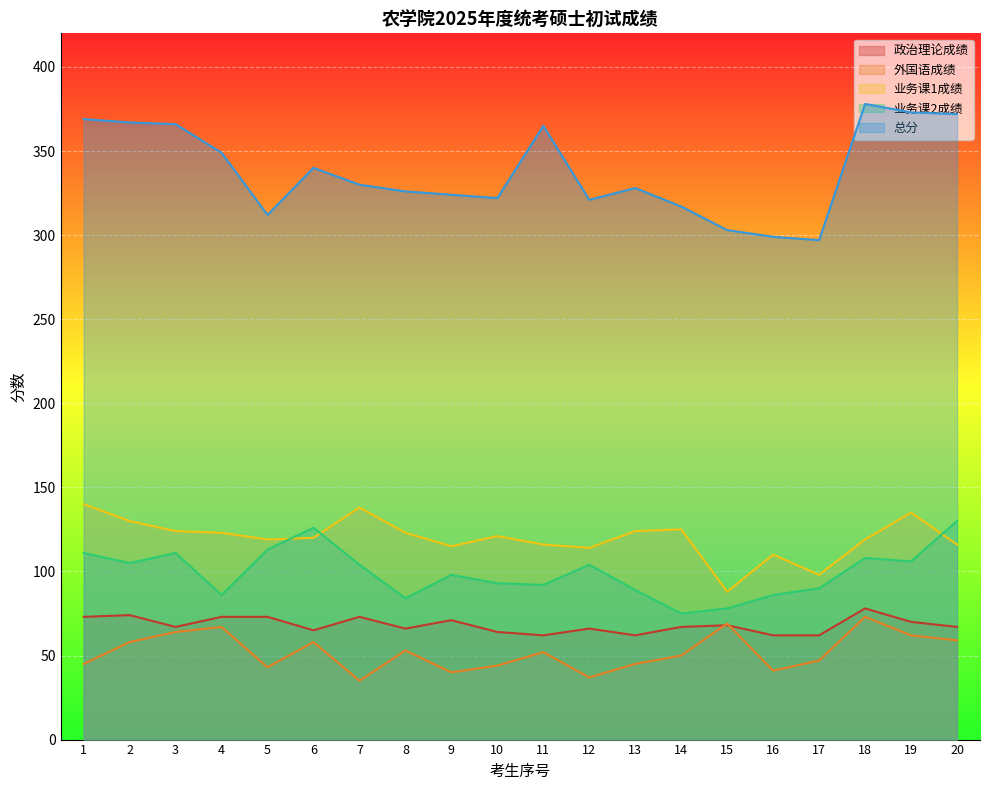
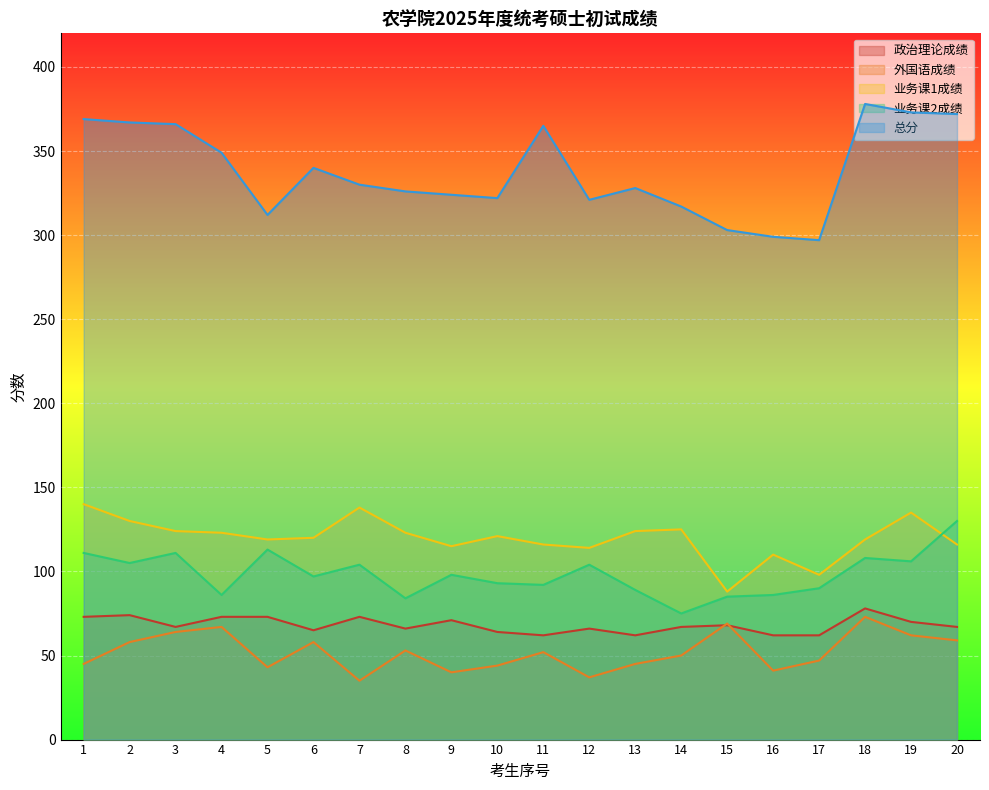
业务课2成绩, 6: 126 -> 97
业务课2成绩, 15: 78 -> 85
